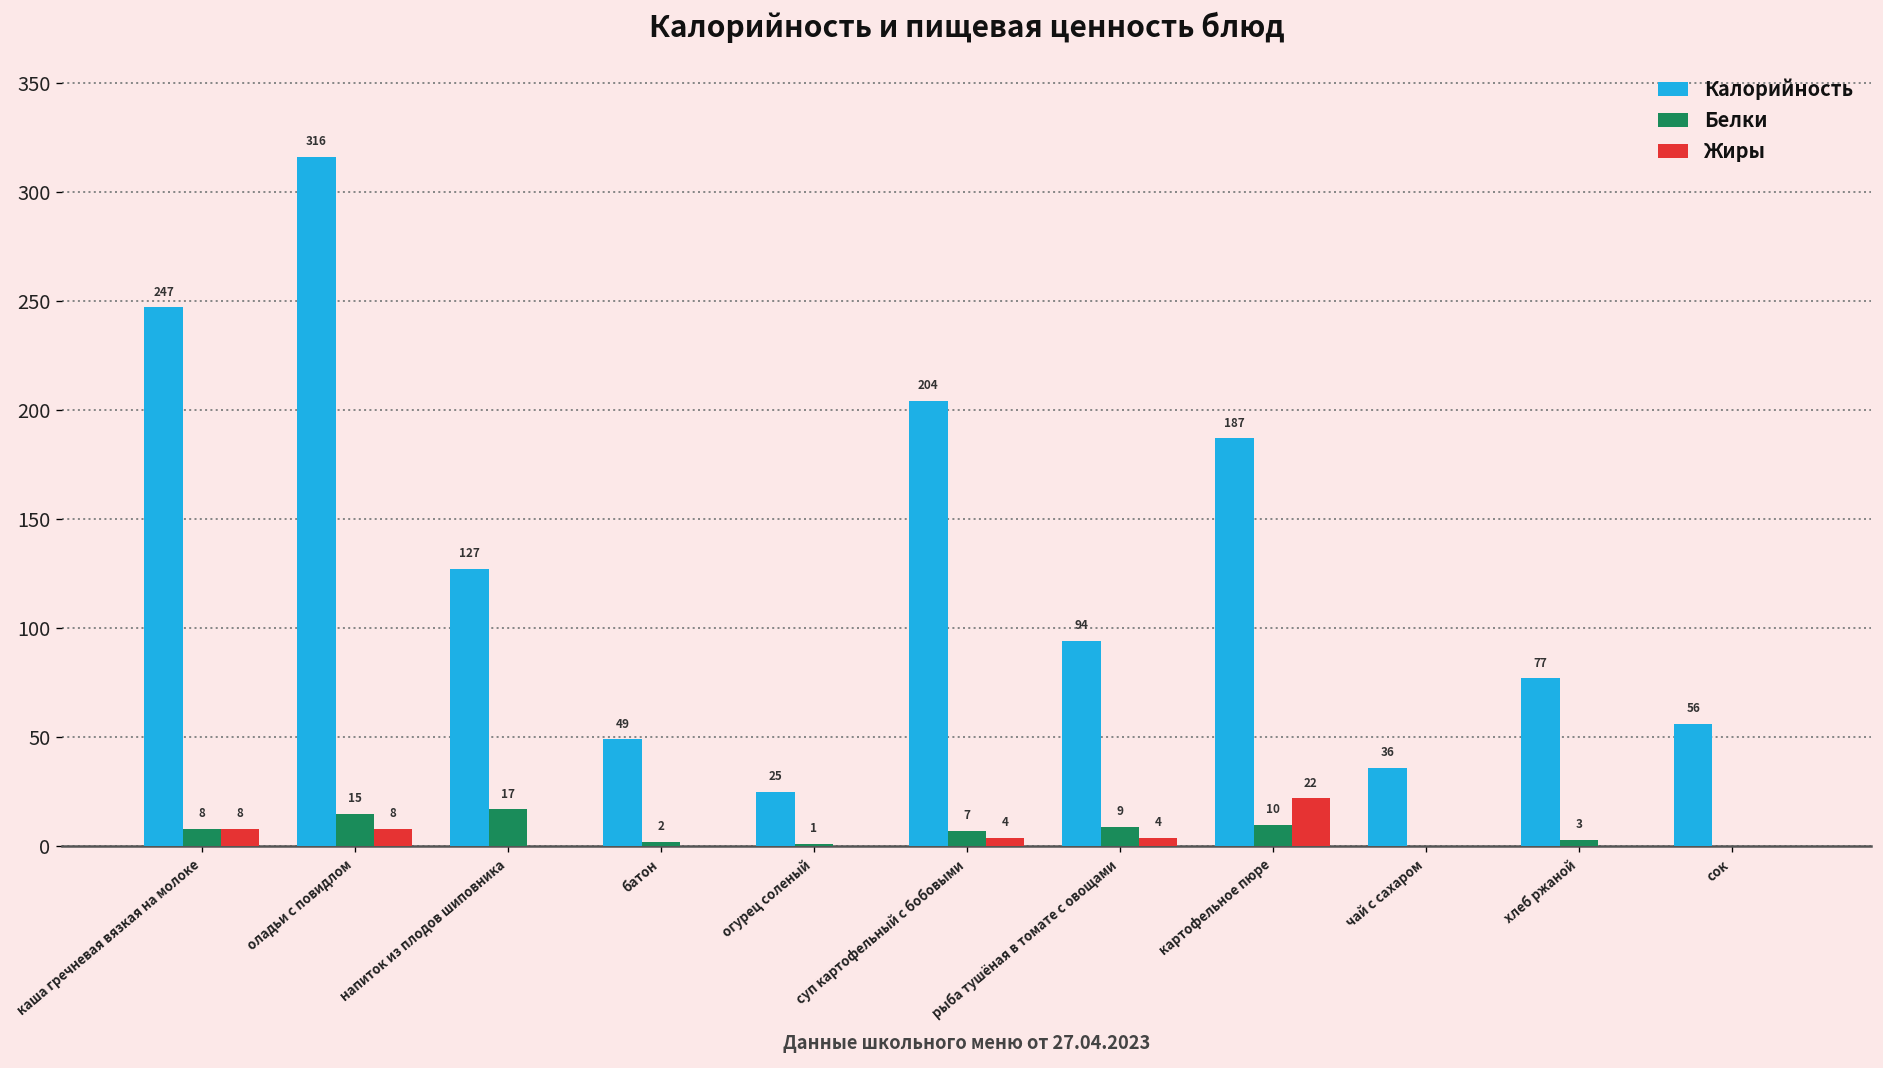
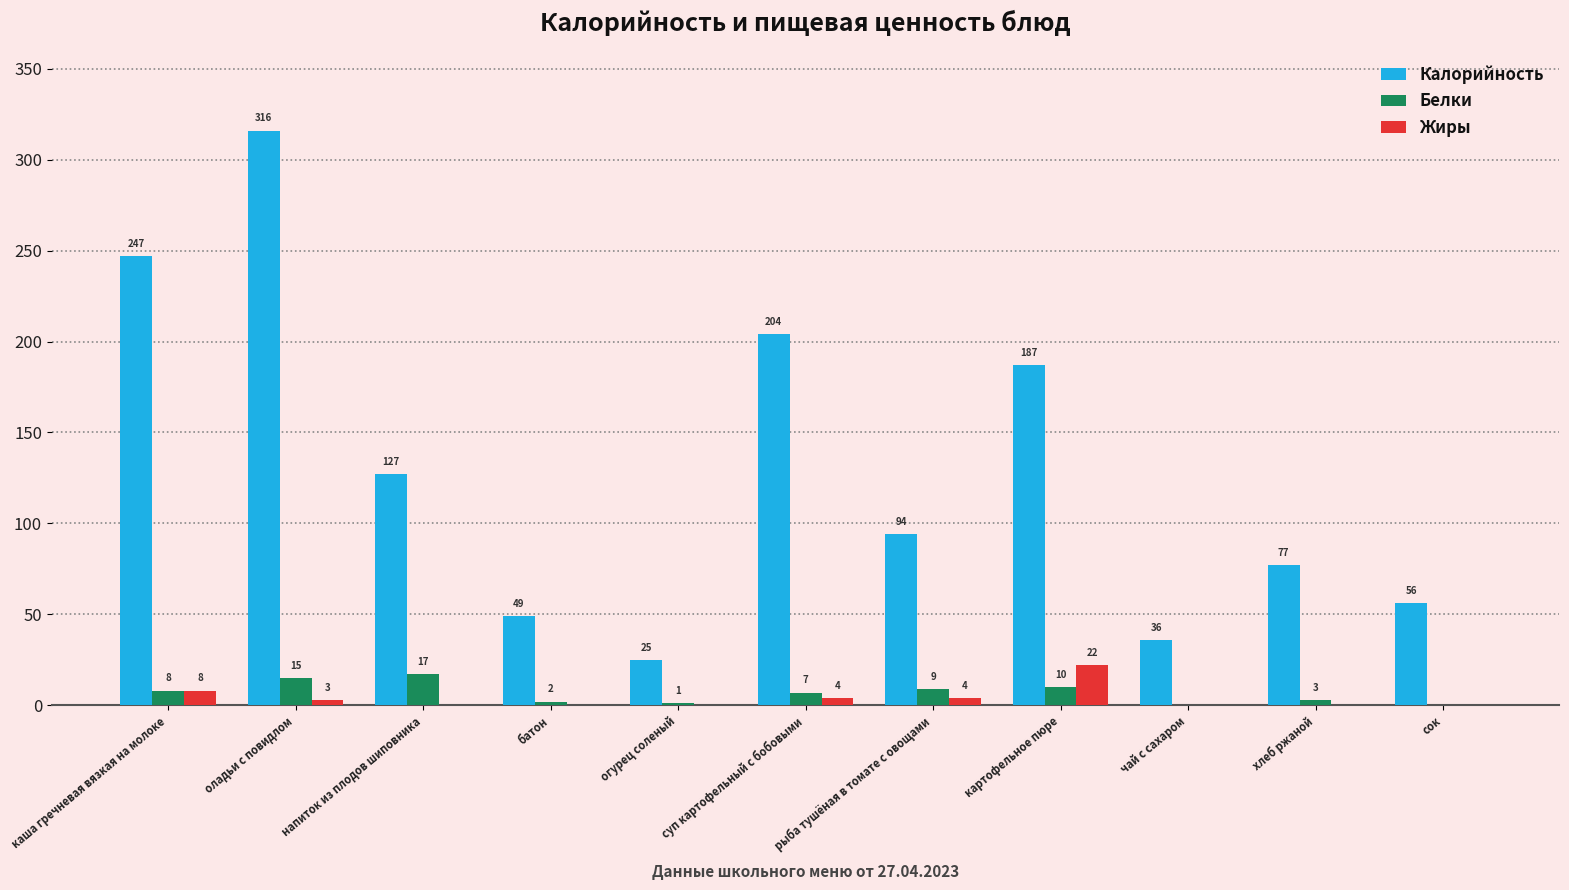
Жиры, оладьи с повидлом: 8 -> 3
